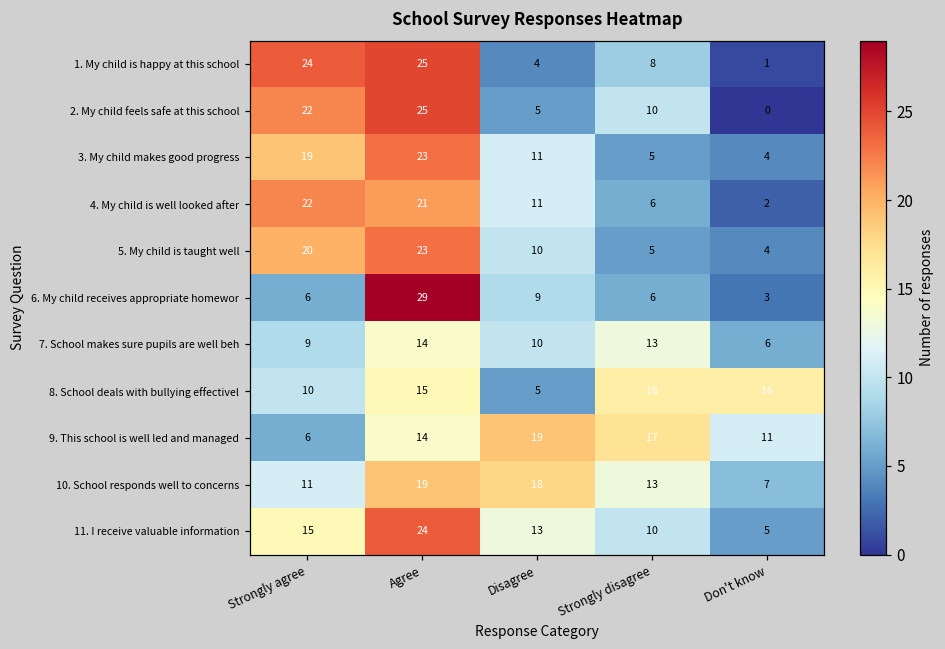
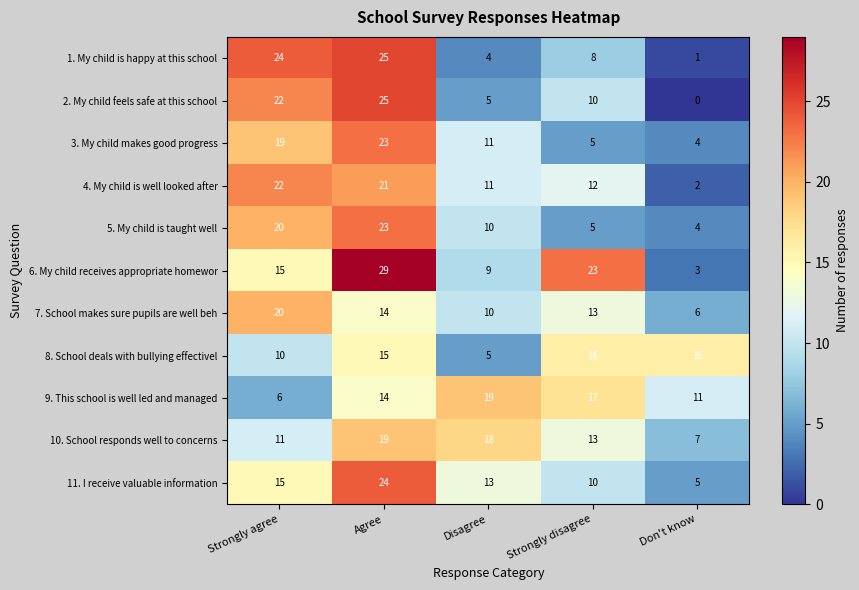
4. My child is well looked after, Strongly disagree: 6 -> 12
6. My child receives appropriate homewor, Strongly agree: 6 -> 15
6. My child receives appropriate homewor, Strongly disagree: 6 -> 23
7. School makes sure pupils are well beh, Strongly agree: 9 -> 20
